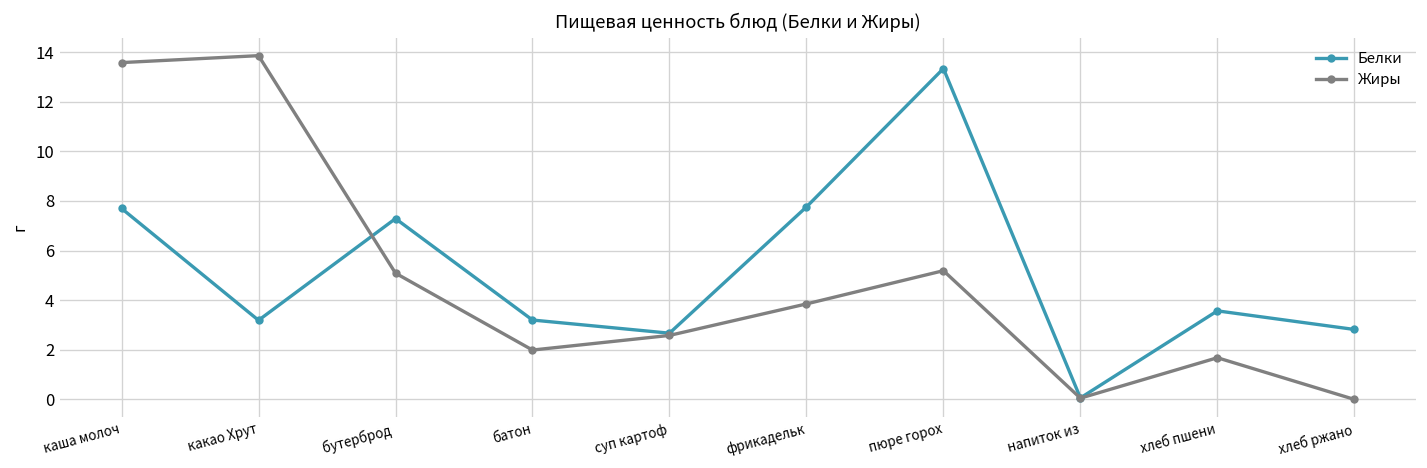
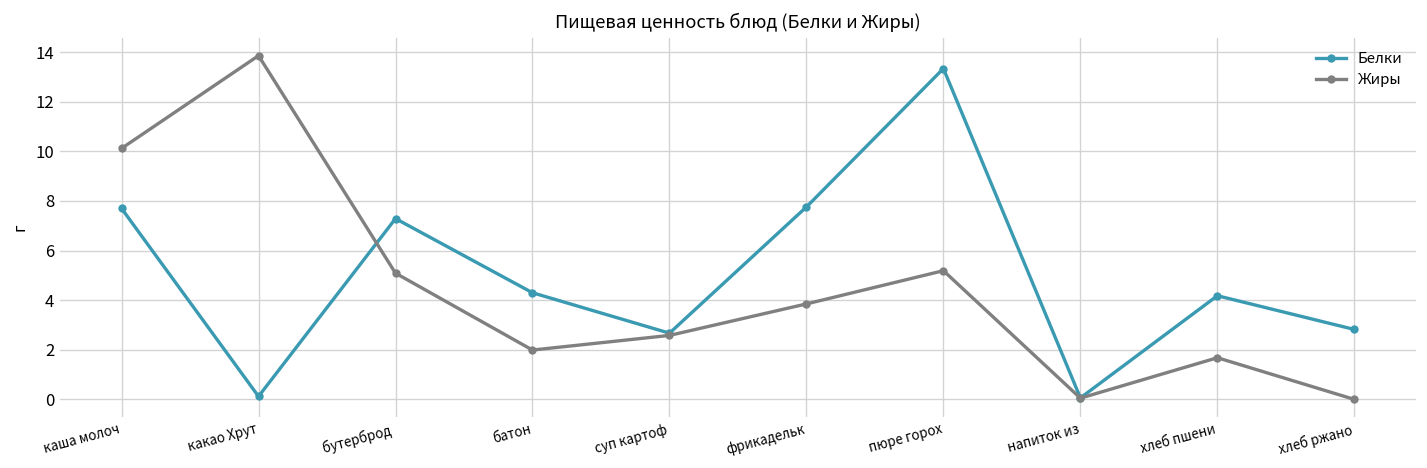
Жиры, каша молоч: 13.6 -> 10.1
Белки, какао Хрут: 3.2 -> 0.1
Белки, батон: 3.2 -> 4.3
Белки, хлеб пшени: 3.6 -> 4.2
